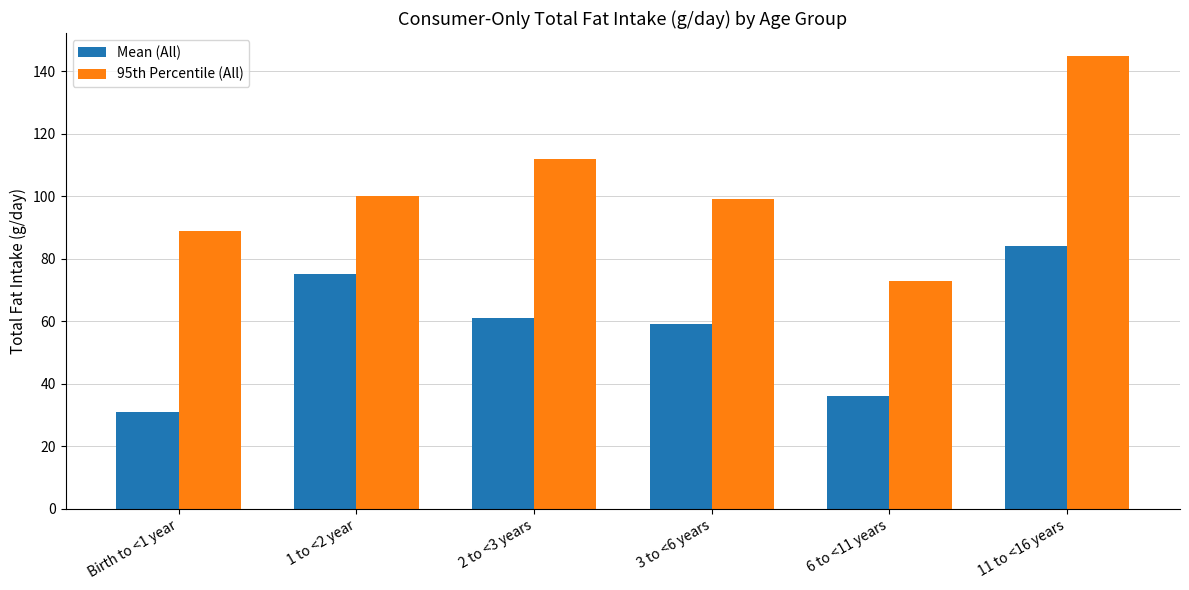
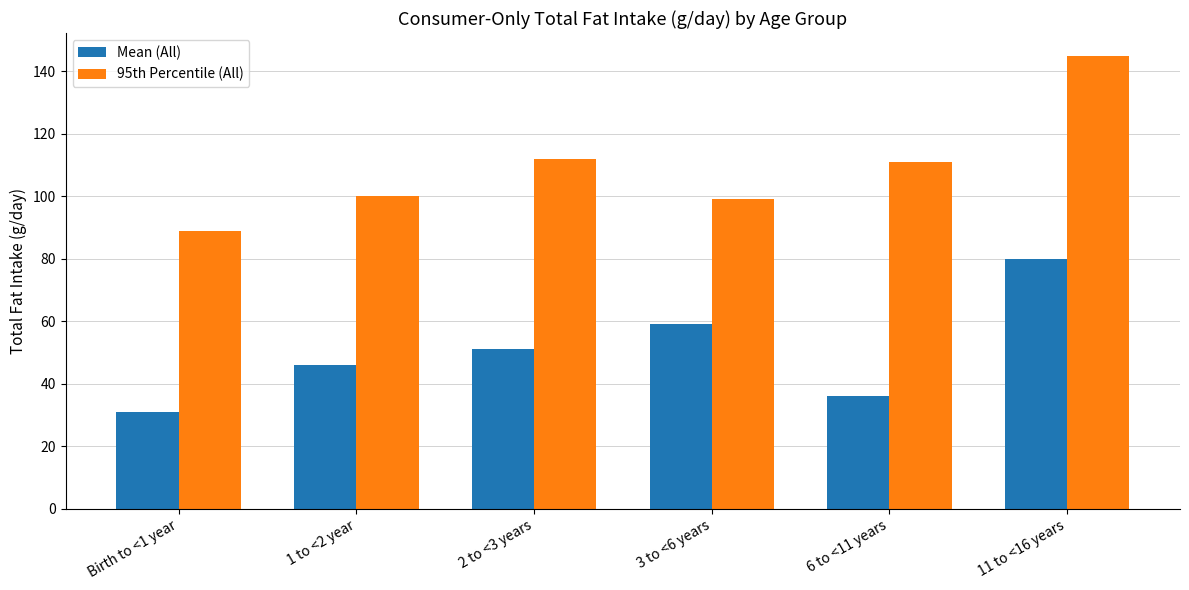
Mean (All), 1 to <2 year: 75 -> 46
Mean (All), 2 to <3 years: 61 -> 51
95th Percentile (All), 6 to <11 years: 73 -> 111
Mean (All), 11 to <16 years: 84 -> 80
